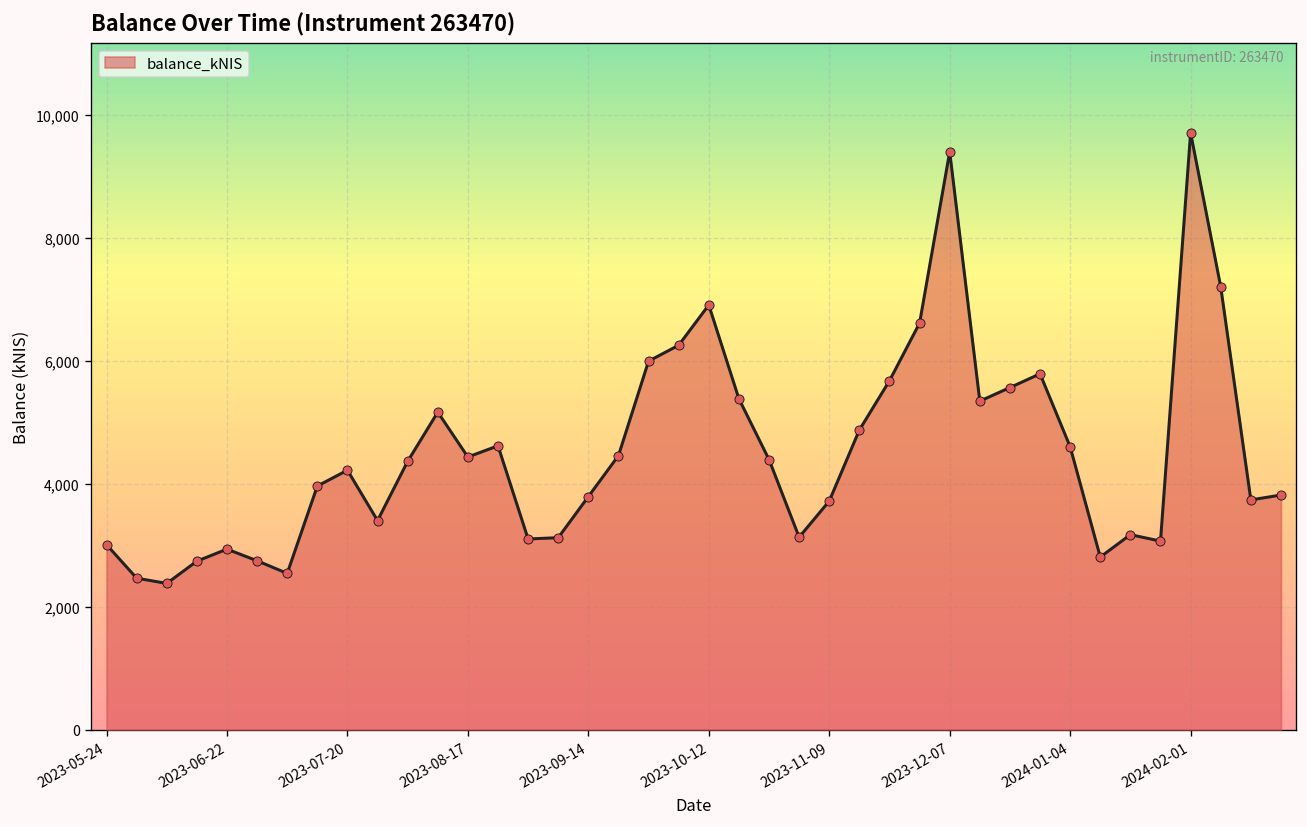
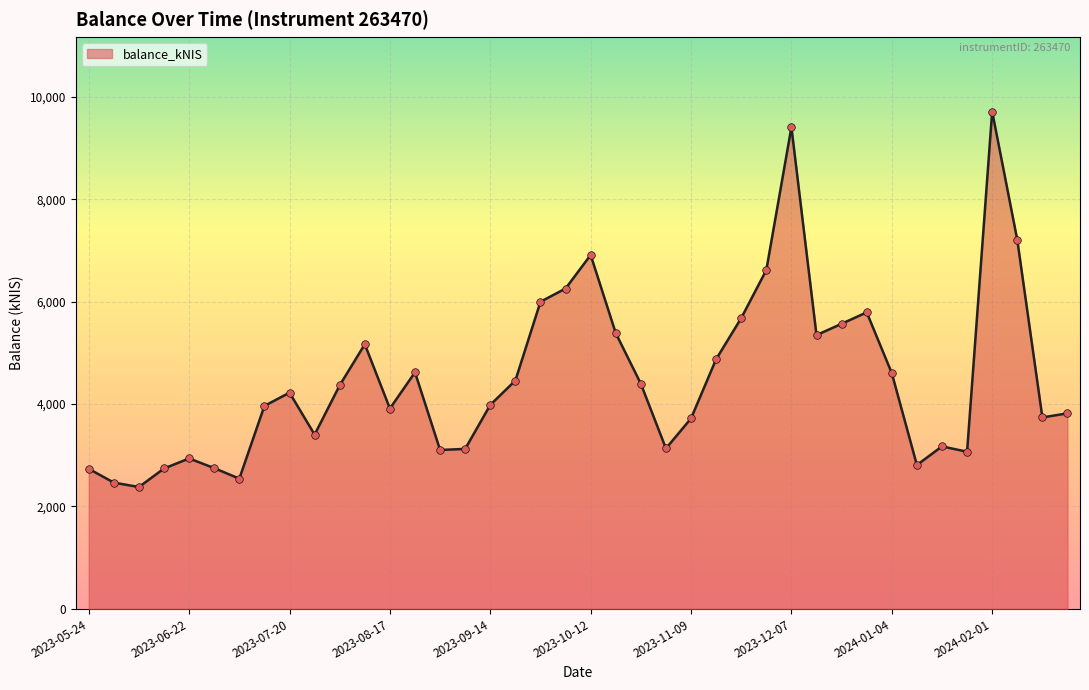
2023-05-24: 3,000 -> 2,700
2023-08-17: 4,400 -> 3,900
2023-09-14: 3,800 -> 4,000
